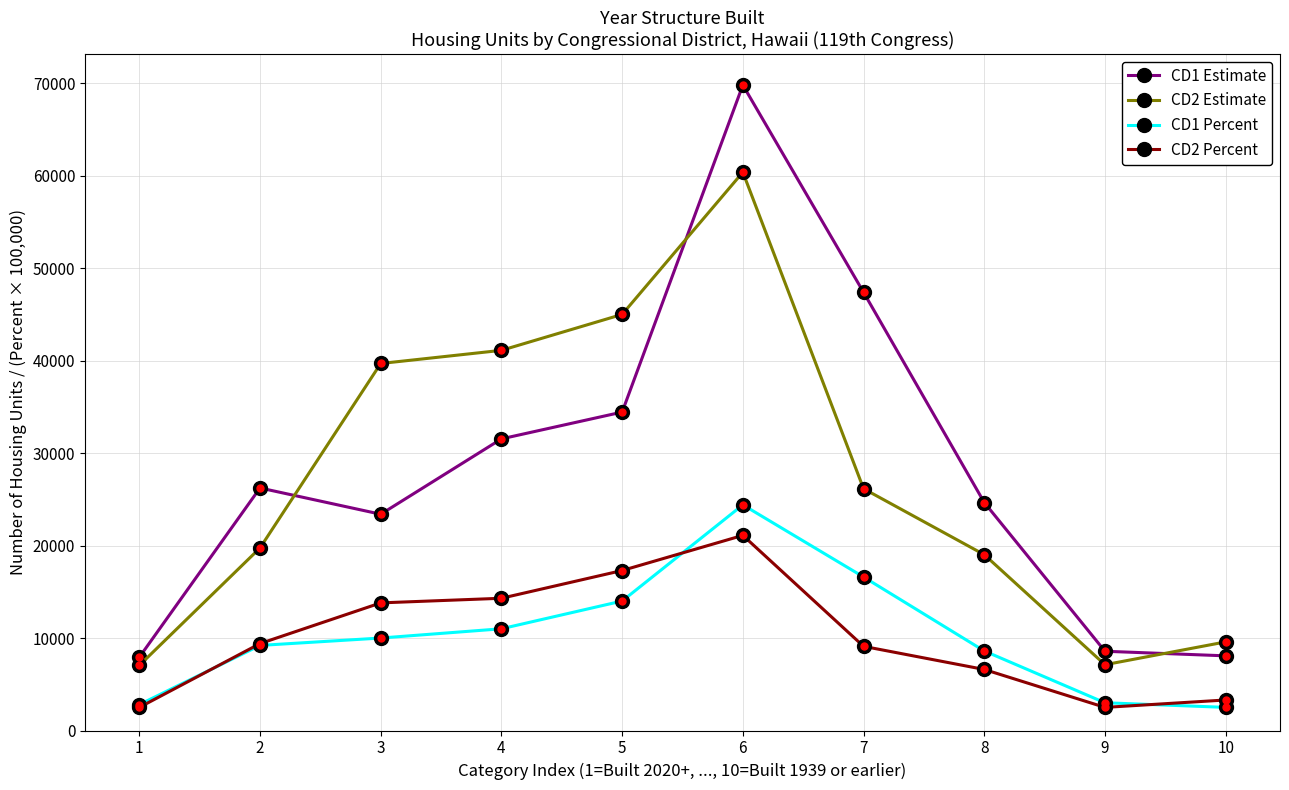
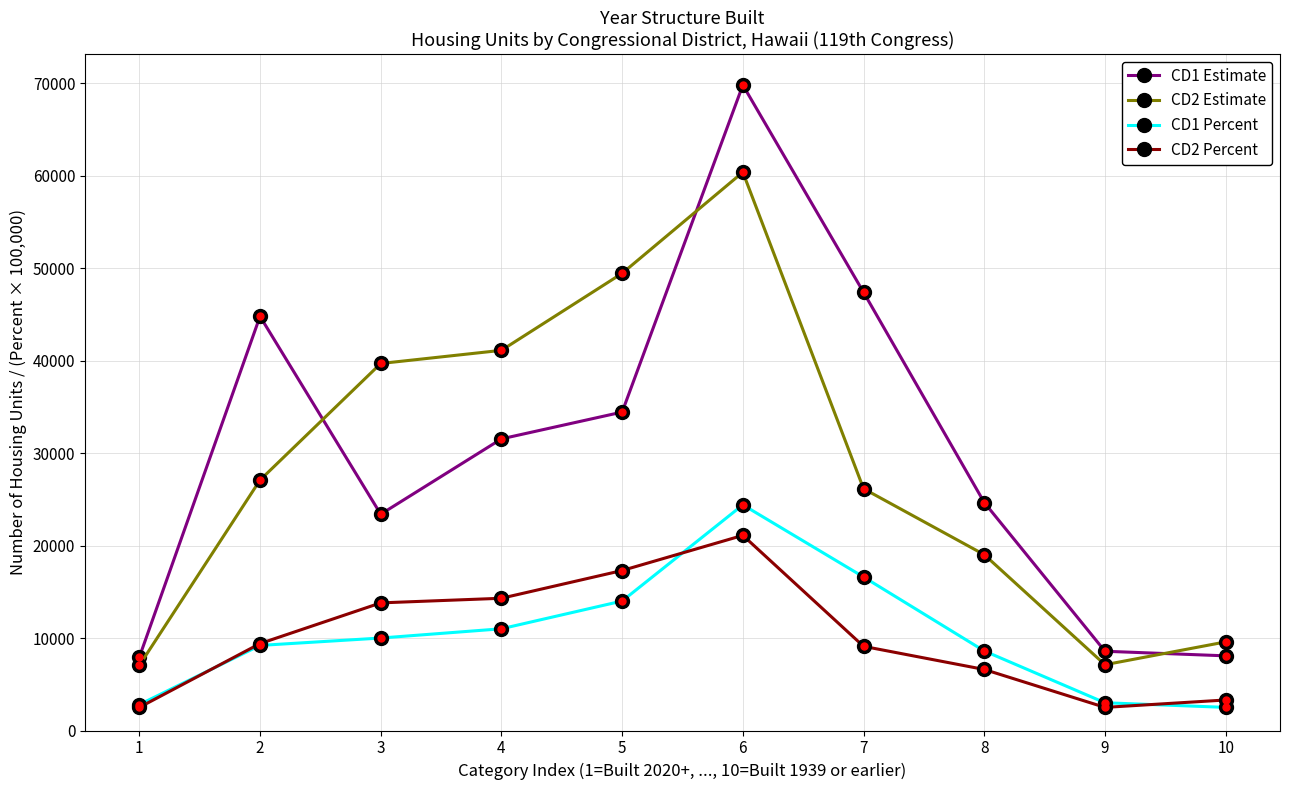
CD1 Estimate, 2: 26000 -> 45000
CD2 Estimate, 2: 20000 -> 27000
CD2 Estimate, 5: 45000 -> 49000
